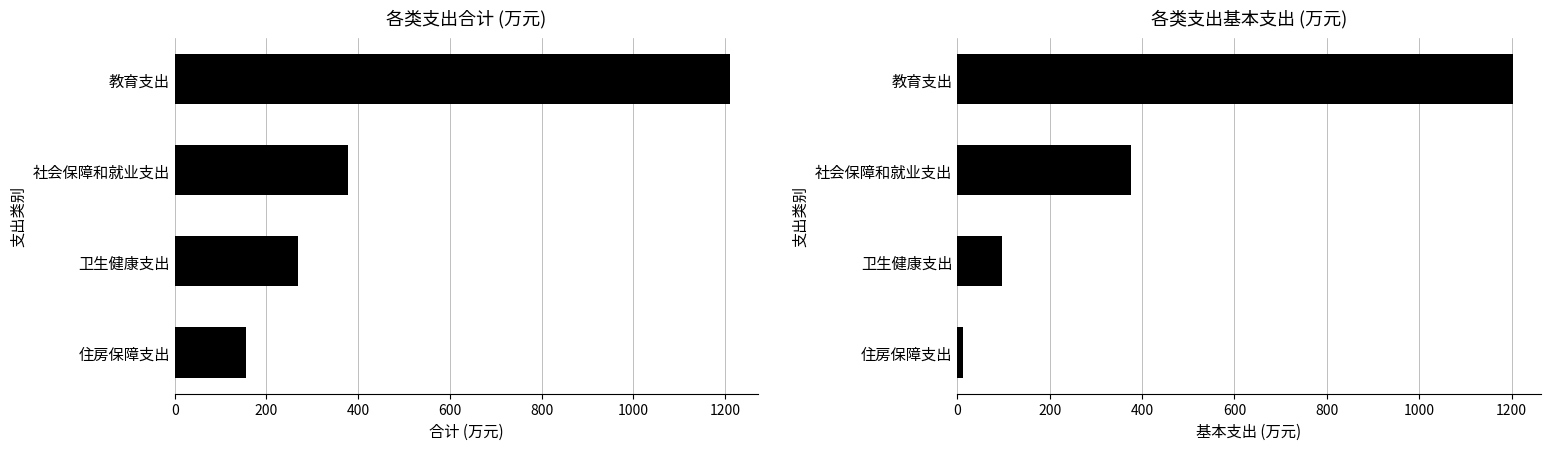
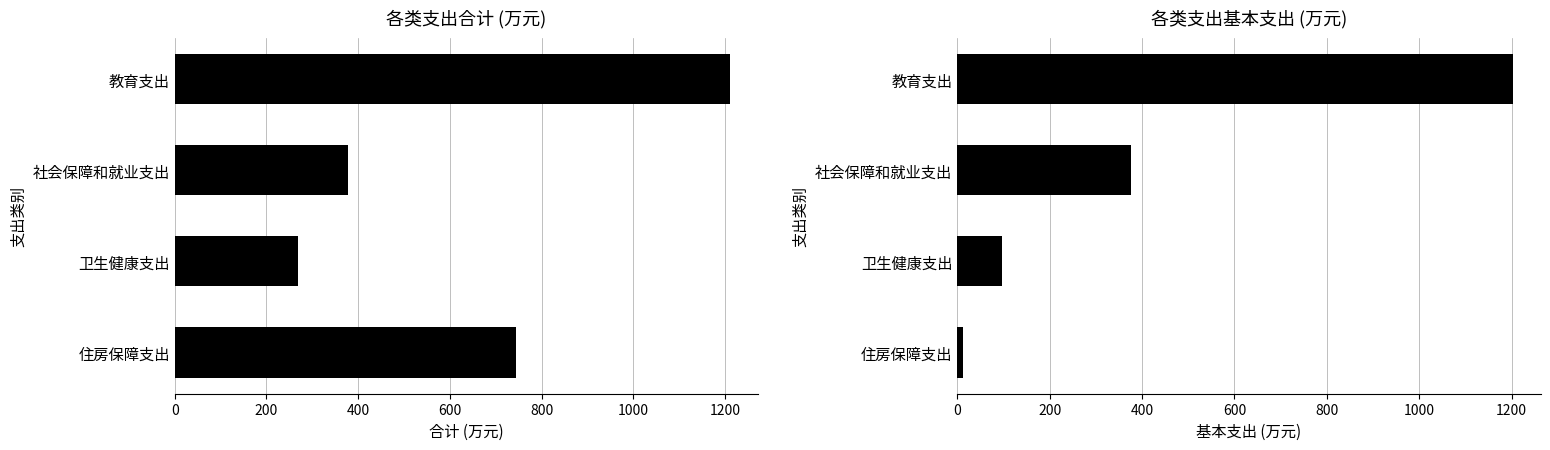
各类支出合计 (万元), 住房保障支出: 160 -> 740
